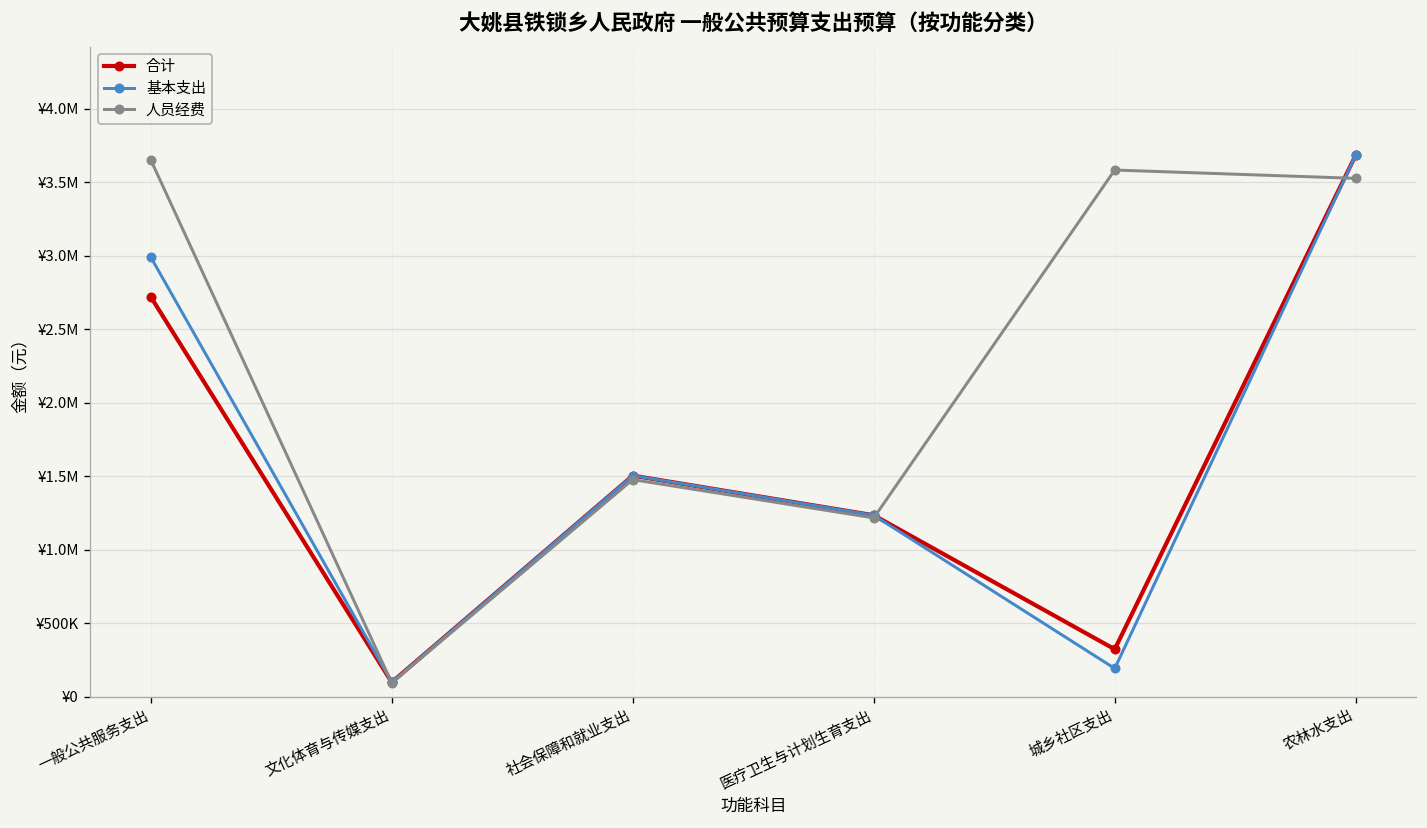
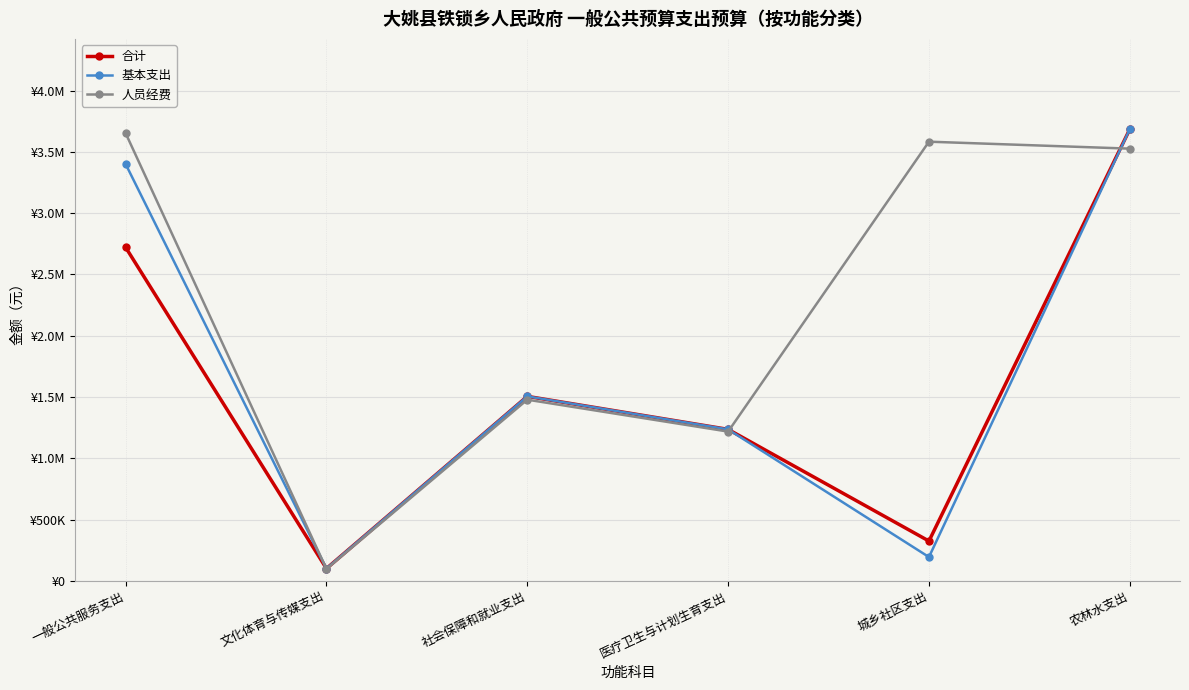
基本支出, 一般公共服务支出: ¥2990000 -> ¥3400000
